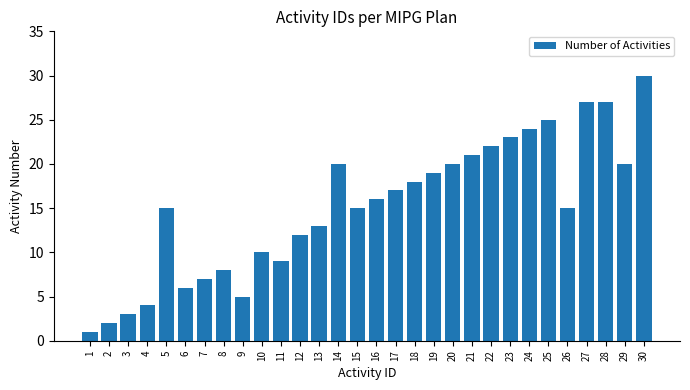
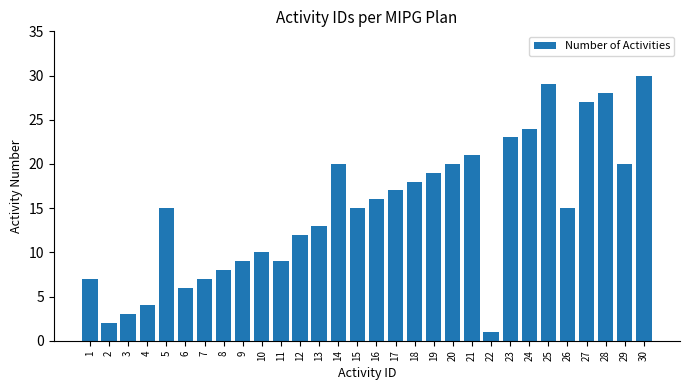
1: 1 -> 7
9: 5 -> 9
22: 22 -> 1
25: 25 -> 29
28: 27 -> 28
